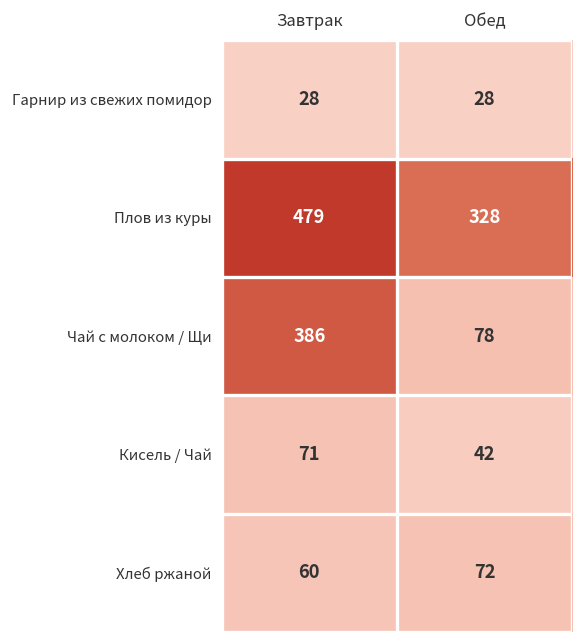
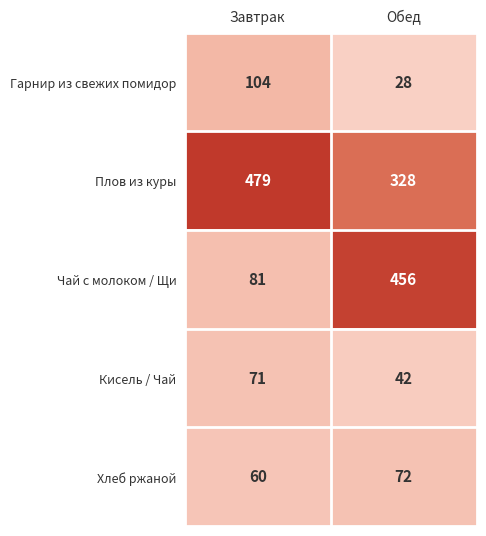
Гарнир из свежих помидор, Завтрак: 28 -> 104
Чай с молоком / Щи, Завтрак: 386 -> 81
Чай с молоком / Щи, Обед: 78 -> 456
